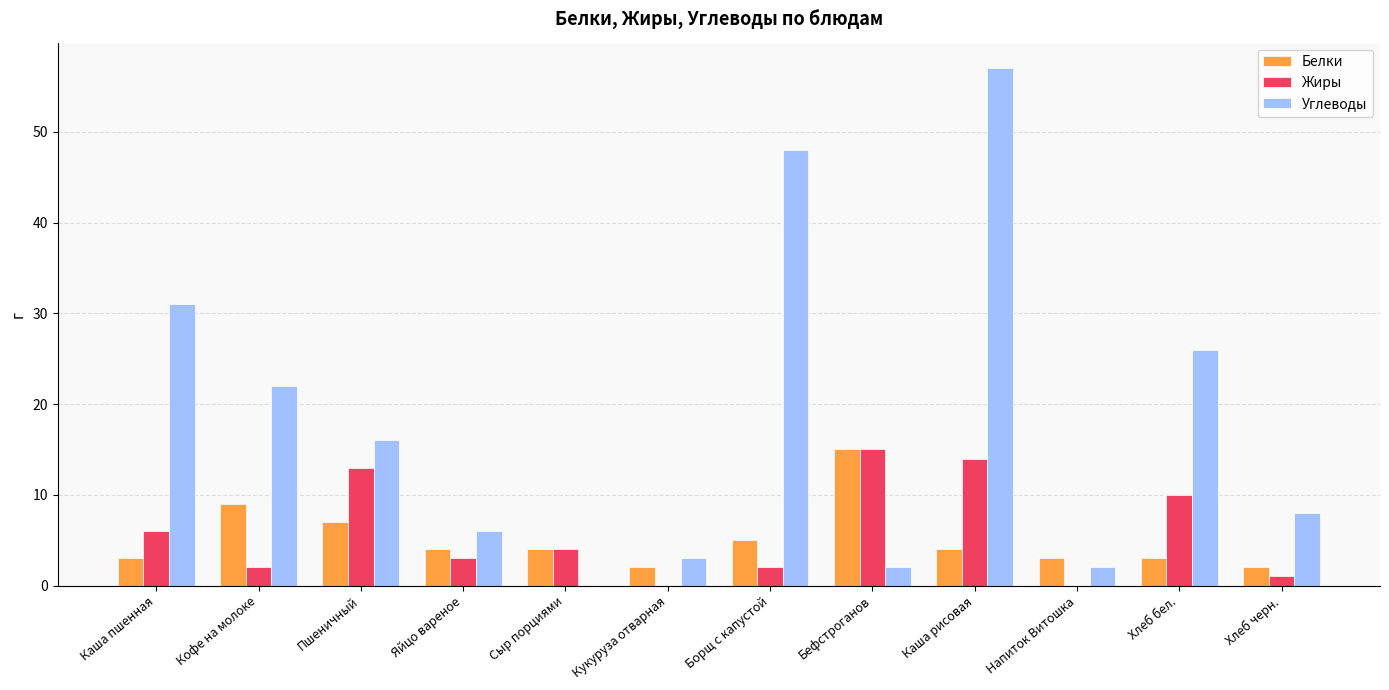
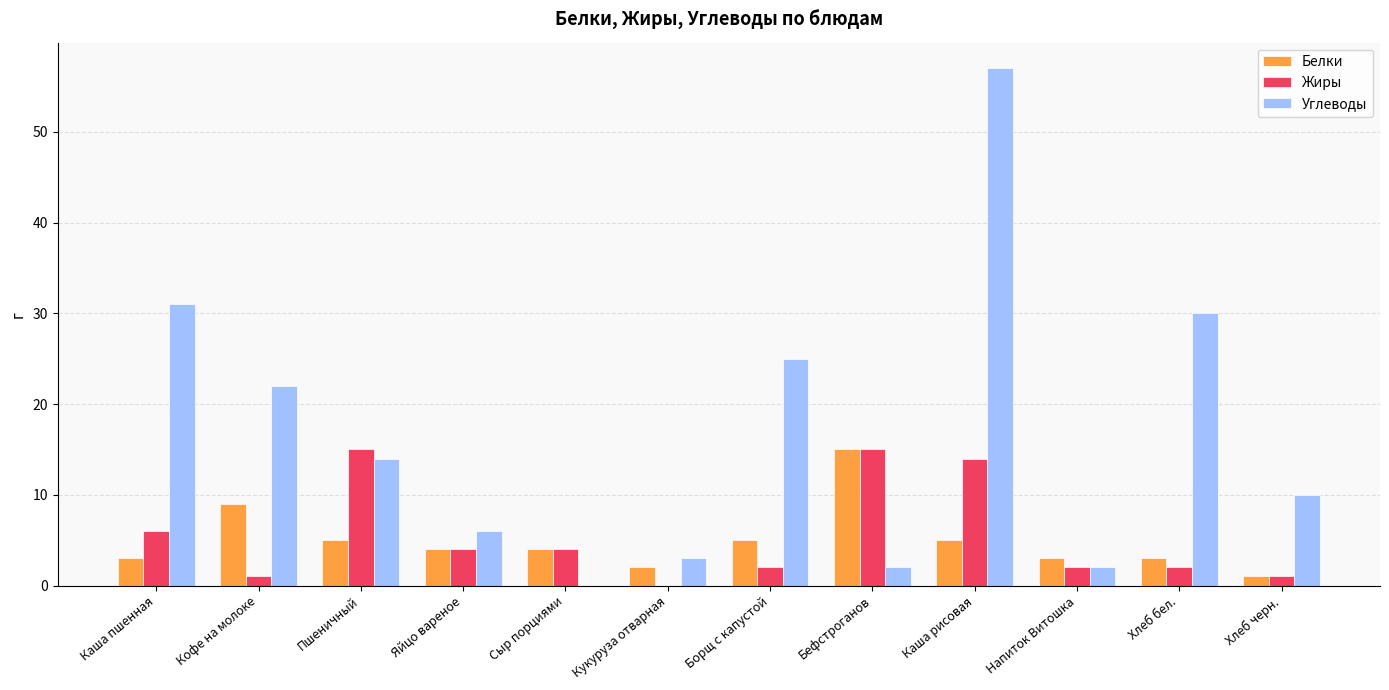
Жиры, Кофе на молоке: 2 -> 1
Белки, Пшеничный: 7 -> 5
Жиры, Пшеничный: 13 -> 15
Углеводы, Пшеничный: 16 -> 14
Жиры, Яйцо вареное: 3 -> 4
Углеводы, Борщ с капустой: 48 -> 25
Белки, Каша рисовая: 4 -> 5
Жиры, Напиток Витошка: 0 -> 2
Жиры, Хлеб бел.: 10 -> 2
Углеводы, Хлеб бел.: 26 -> 30
Белки, Хлеб черн.: 2 -> 1
Углеводы, Хлеб черн.: 8 -> 10
